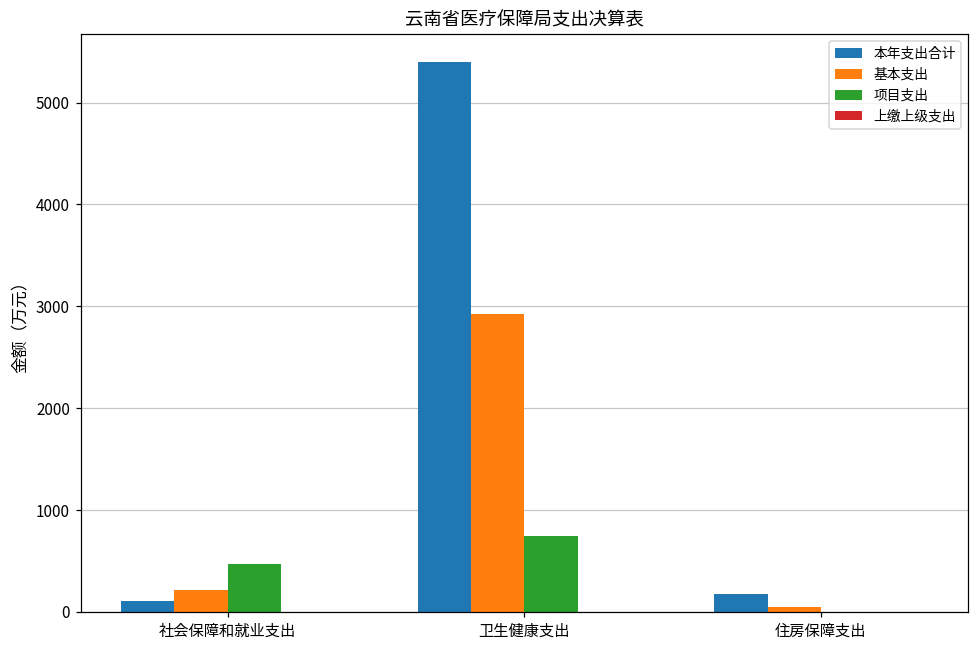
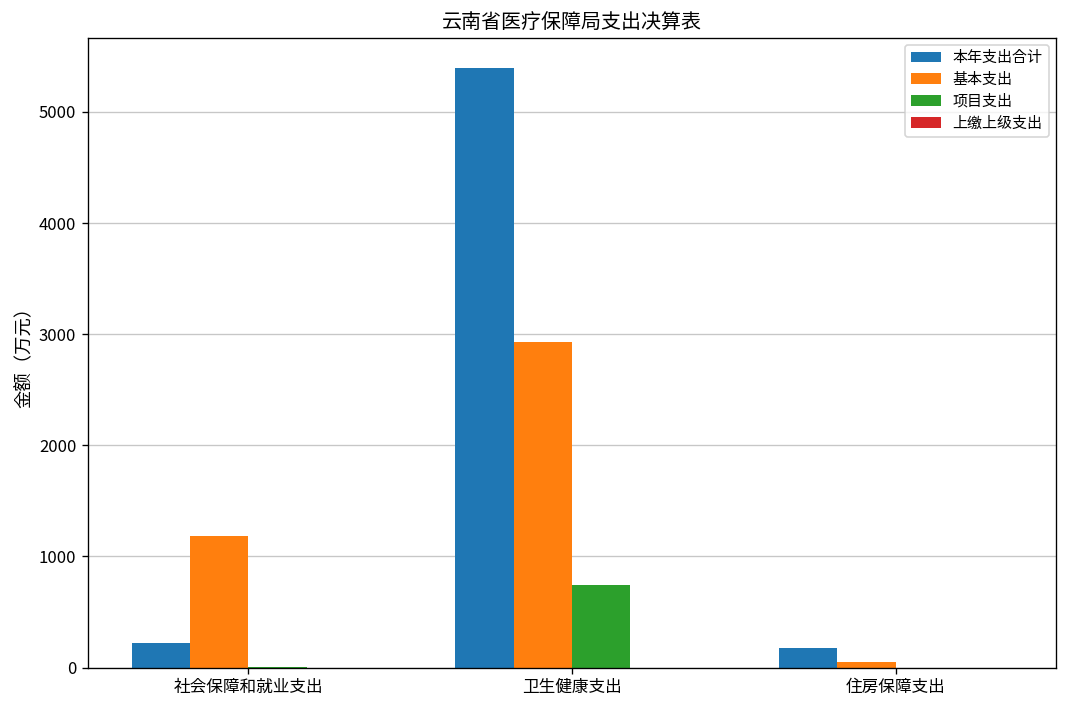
本年支出合计, 社会保障和就业支出: 100 -> 200
基本支出, 社会保障和就业支出: 200 -> 1200
项目支出, 社会保障和就业支出: 500 -> 0
